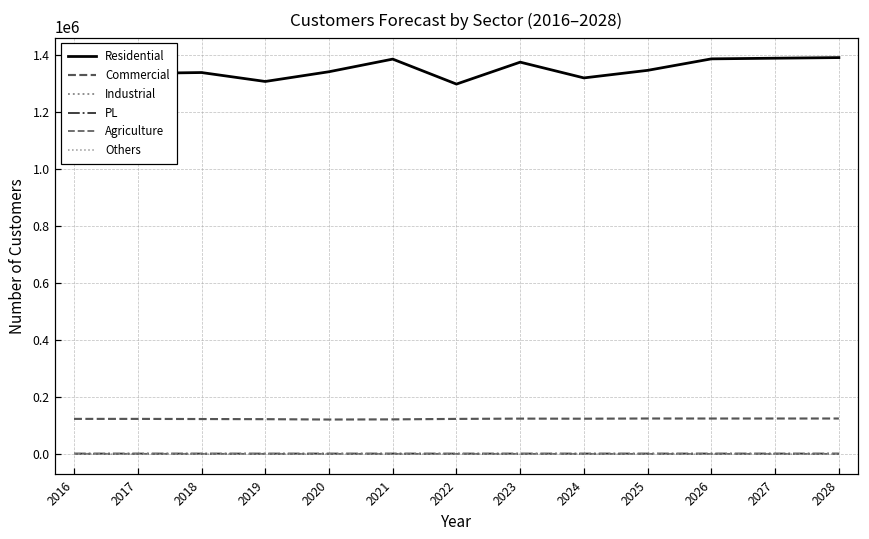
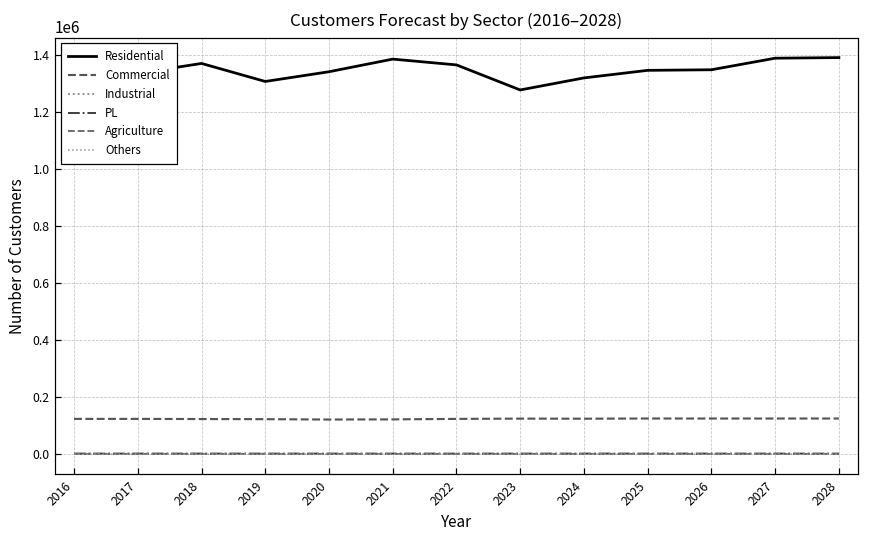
Residential, 2018: 1340000 -> 1370000
Residential, 2022: 1300000 -> 1370000
Residential, 2023: 1380000 -> 1280000
Residential, 2026: 1390000 -> 1350000
